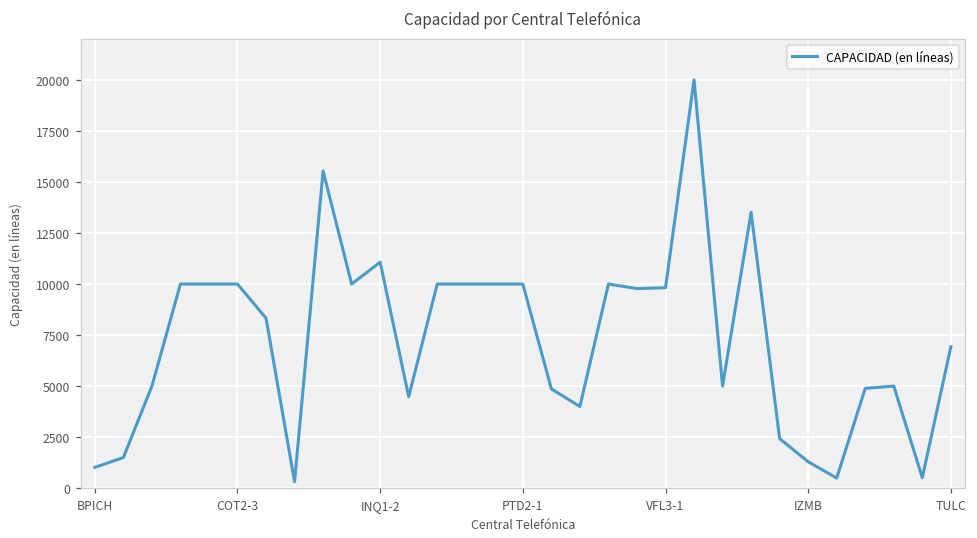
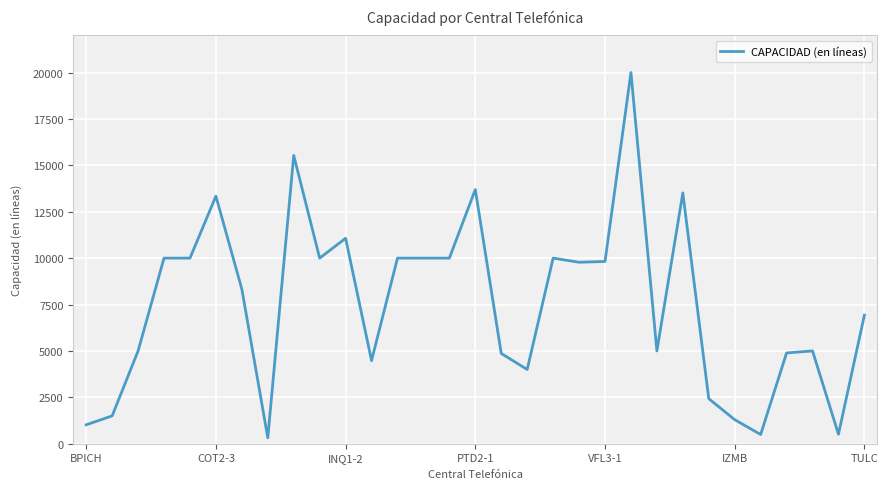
COT2-3: 10000 -> 13300
PTD2-1: 10000 -> 13700
